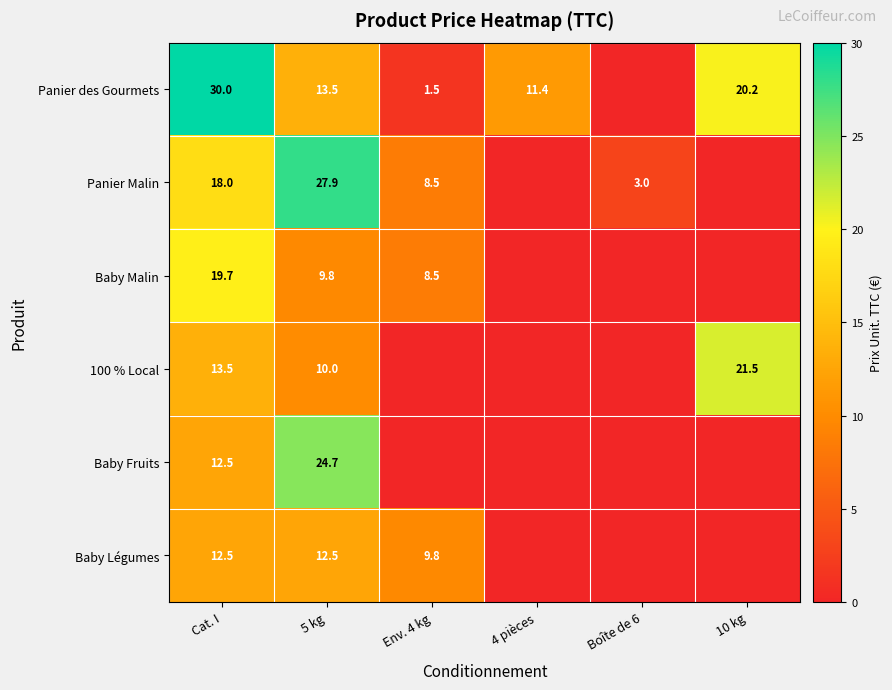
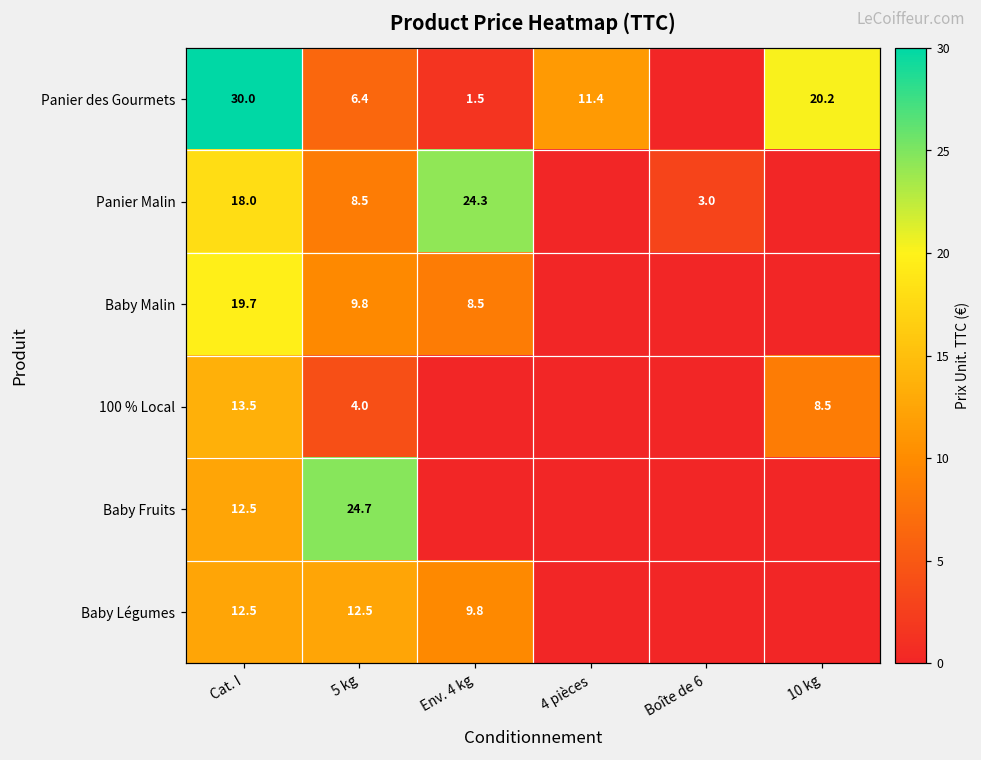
Panier des Gourmets, 5 kg: 13.5 -> 6.4
Panier Malin, 5 kg: 27.9 -> 8.5
Panier Malin, Env. 4 kg: 8.5 -> 24.3
100 % Local, 5 kg: 10.0 -> 4.0
100 % Local, 10 kg: 21.5 -> 8.5
